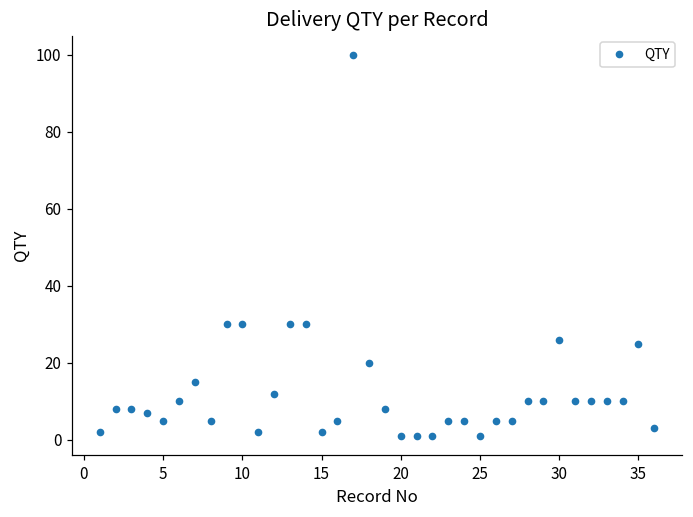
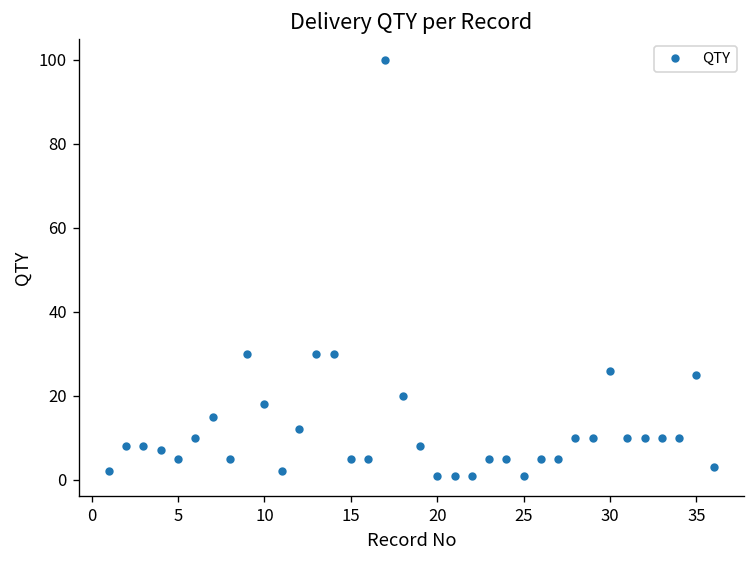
10: 30 -> 18
15: 2 -> 5
